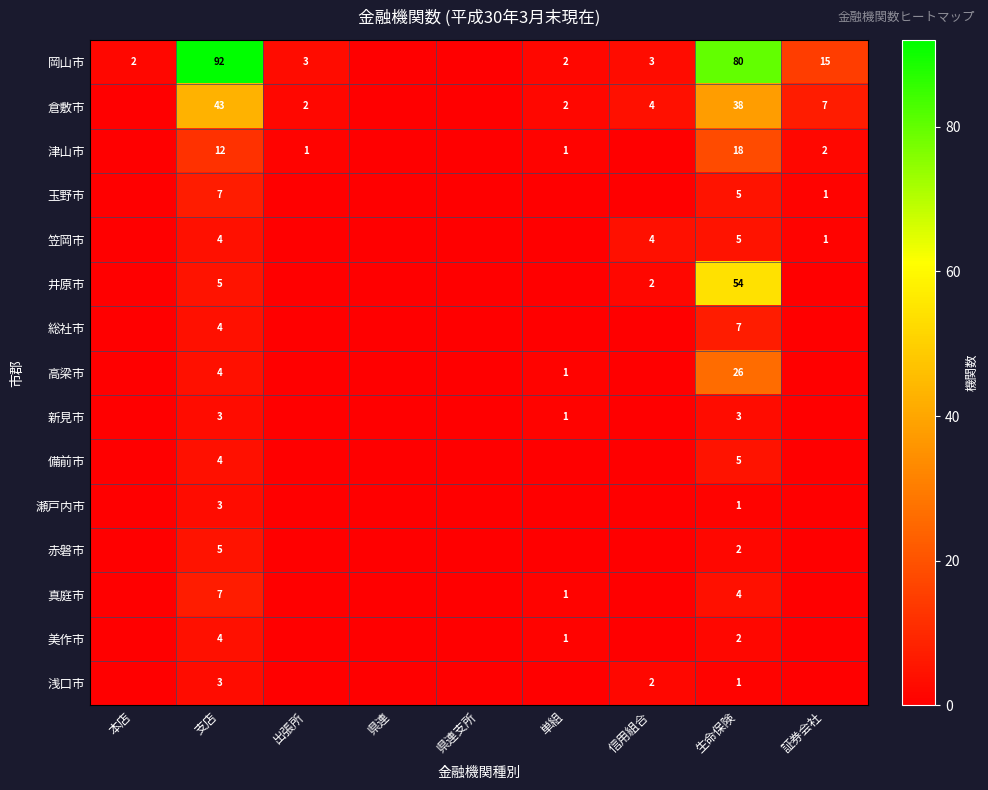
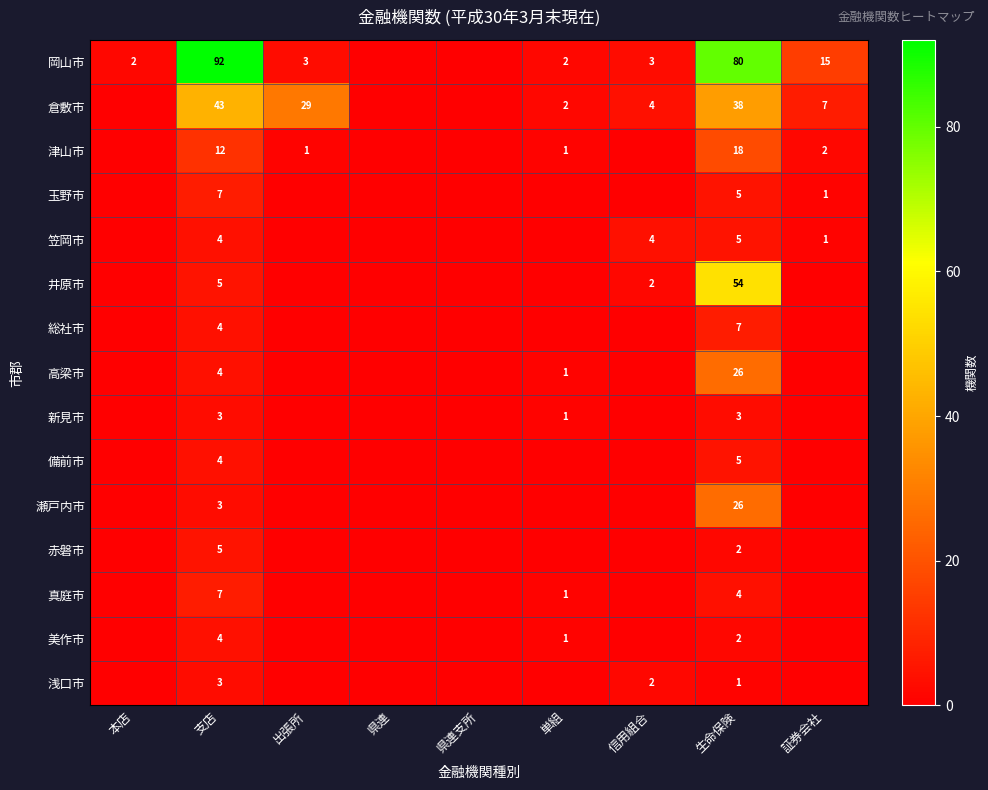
倉敷市, 出張所: 2 -> 29
瀬戸内市, 生命保険: 1 -> 26
